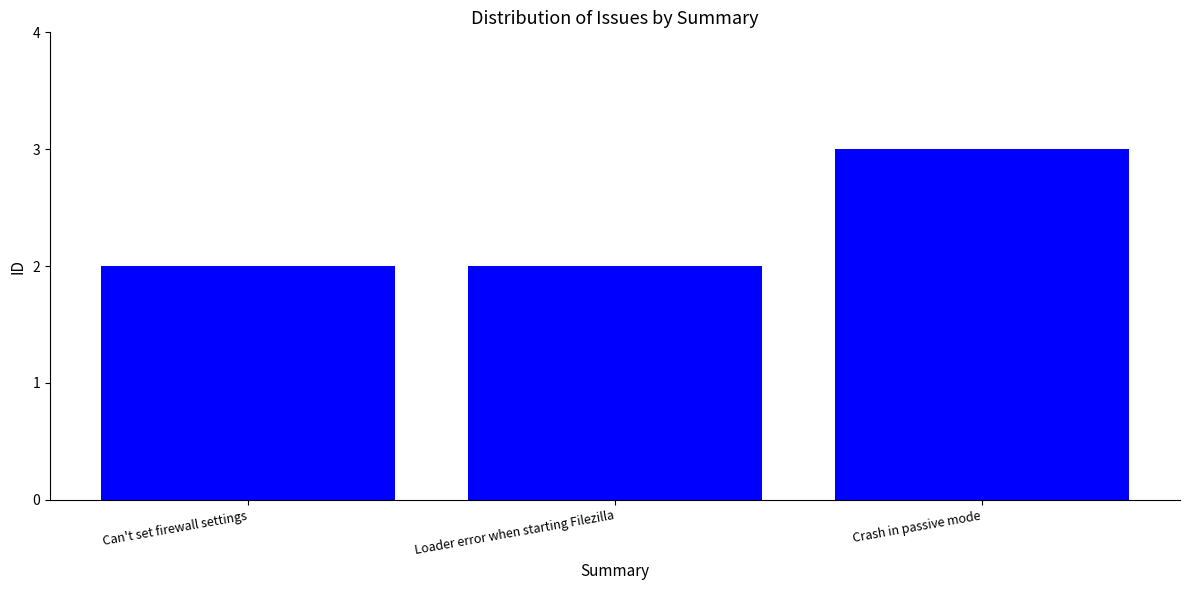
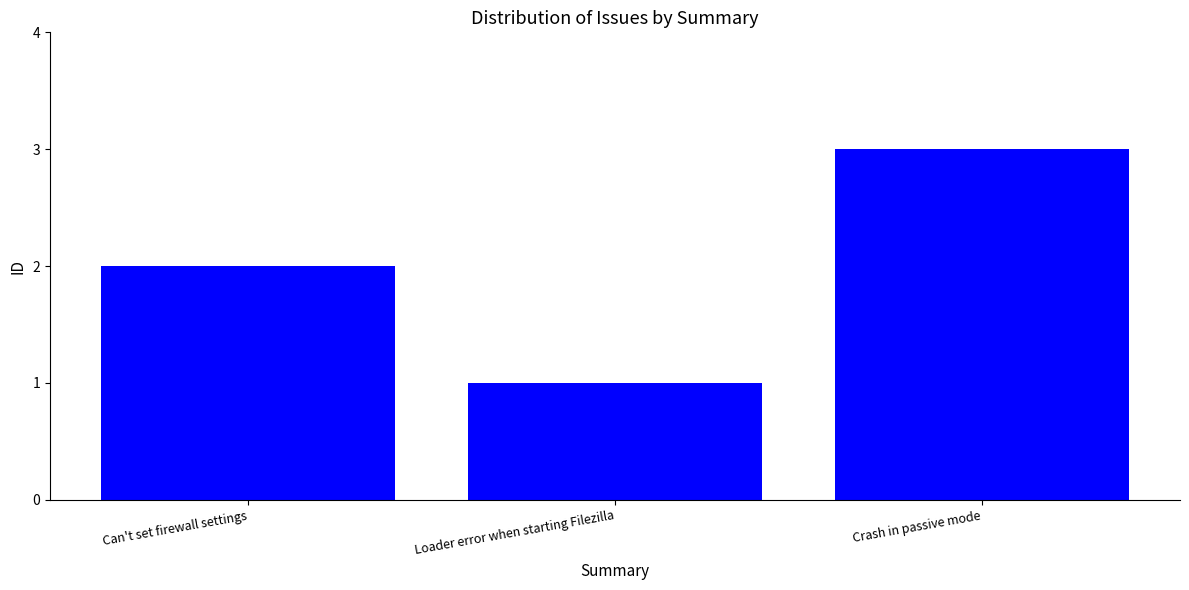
Loader error when starting Filezilla: 2 -> 1
